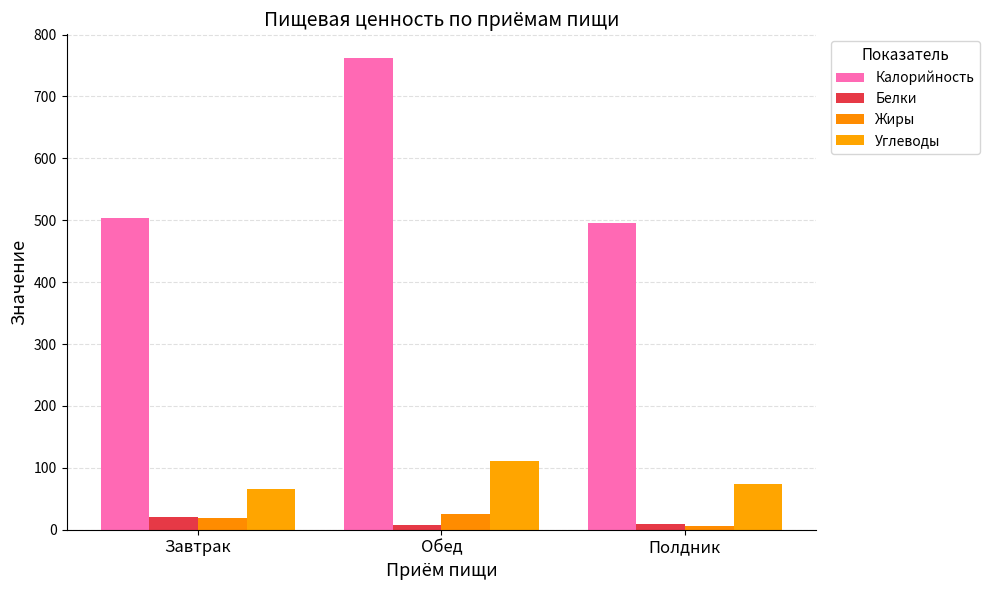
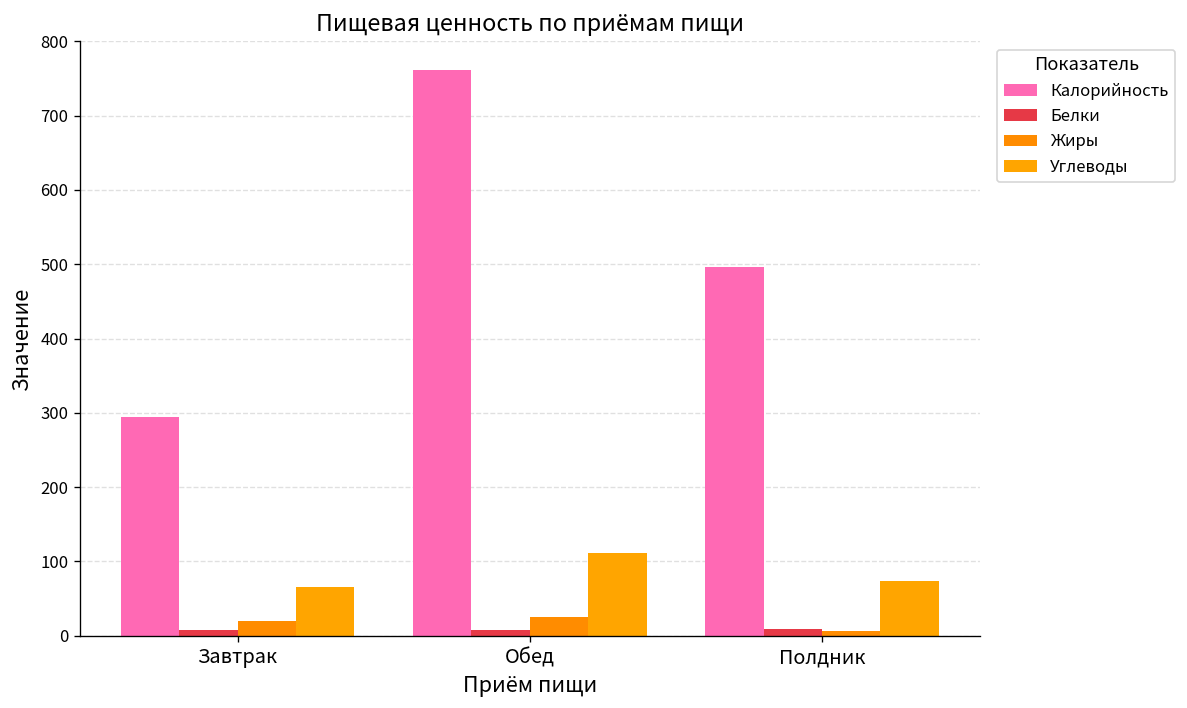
Калорийность, Завтрак: 500 -> 290
Белки, Завтрак: 20 -> 10
